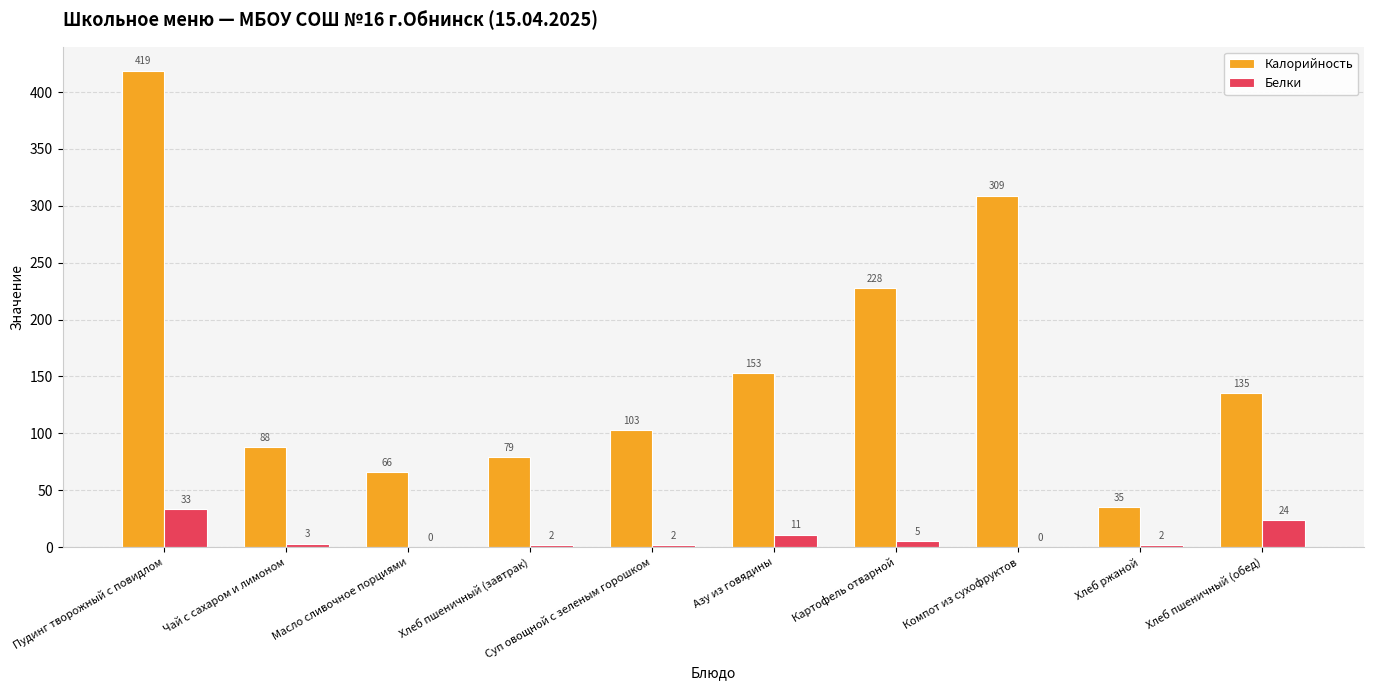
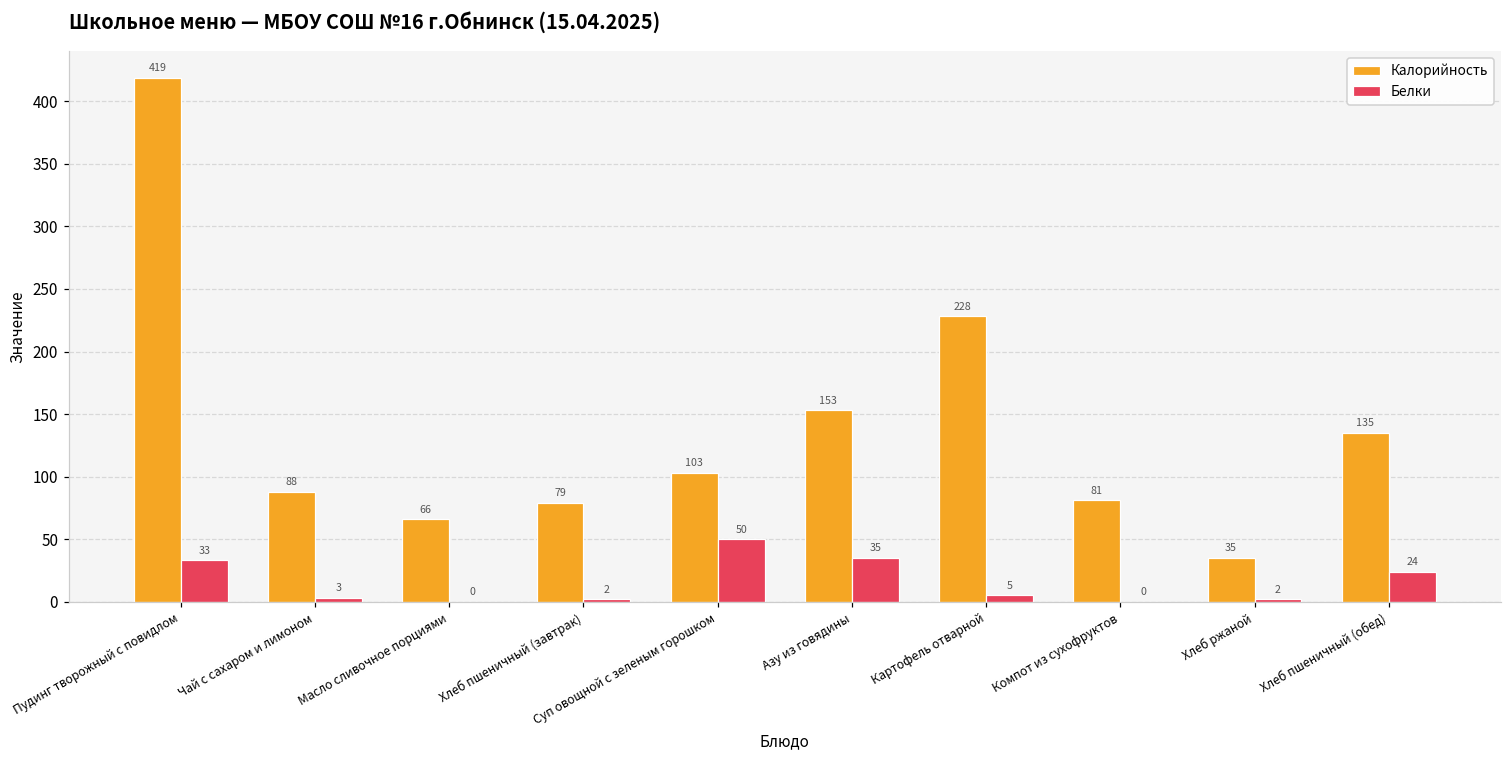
Белки, Суп овощной с зеленым горошком: 2 -> 50
Белки, Азу из говядины: 11 -> 35
Калорийность, Компот из сухофруктов: 309 -> 81
